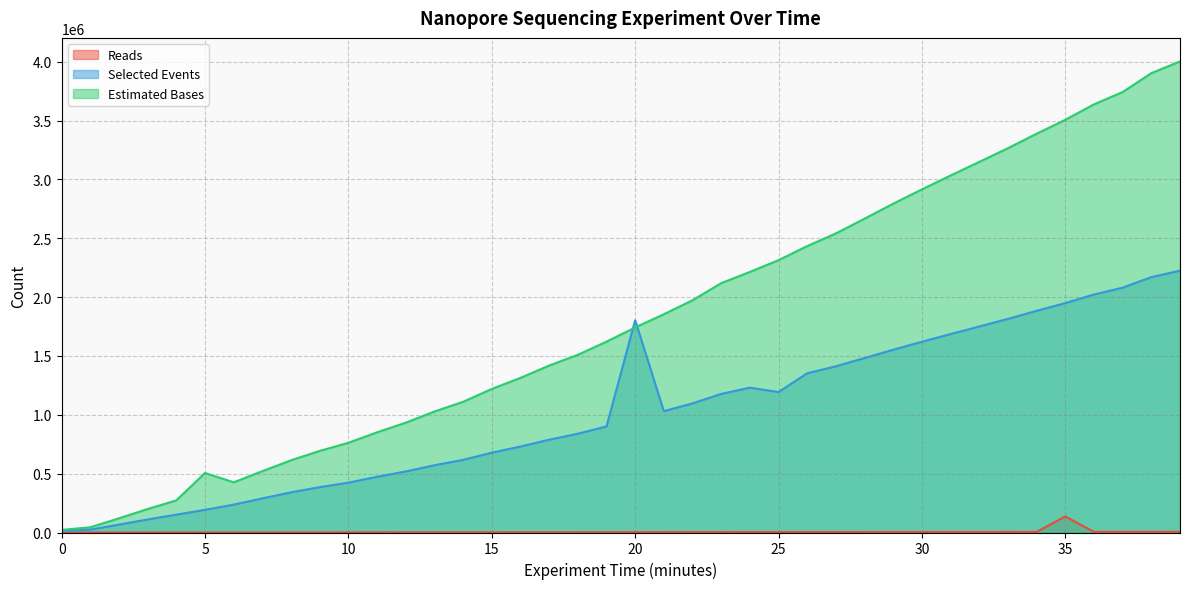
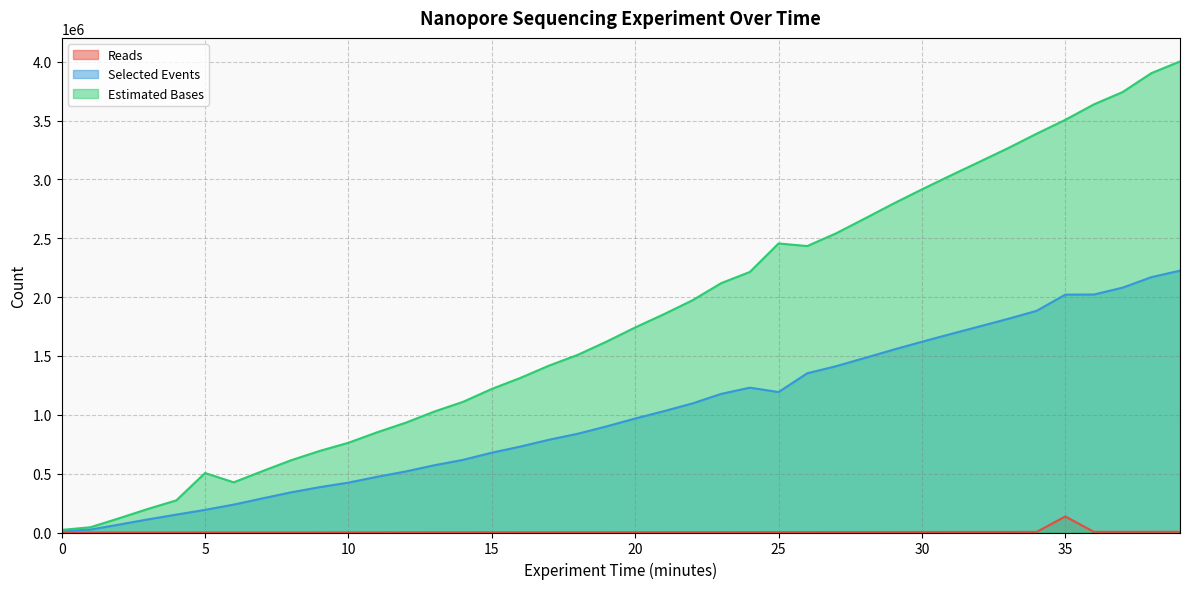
Selected Events, 20: 1800000 -> 970000
Estimated Bases, 25: 2310000 -> 2460000
Selected Events, 35: 1950000 -> 2020000
